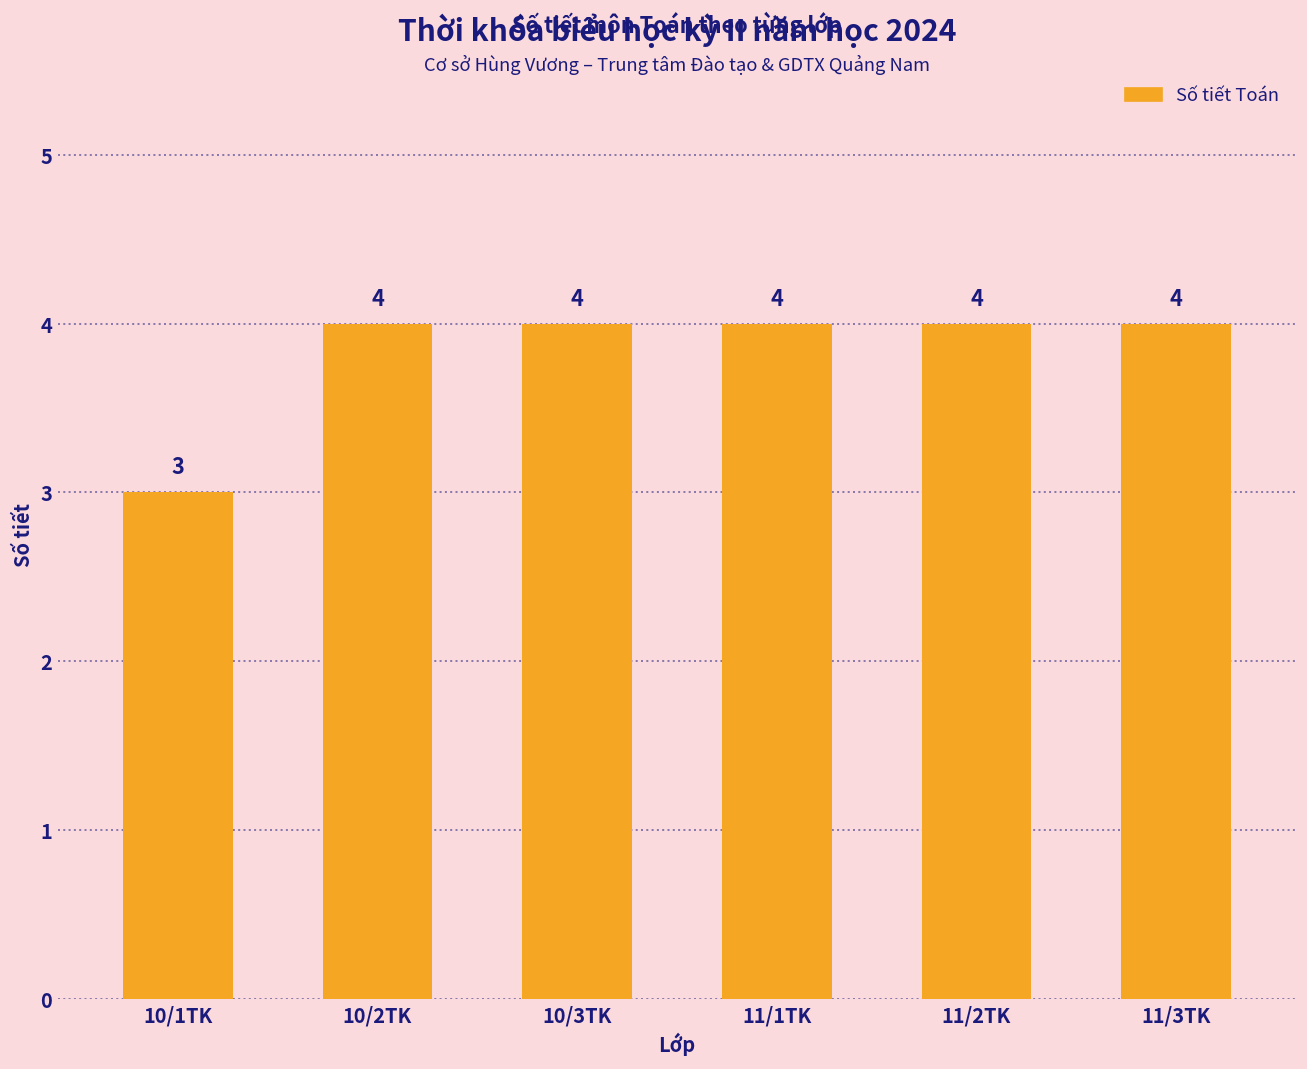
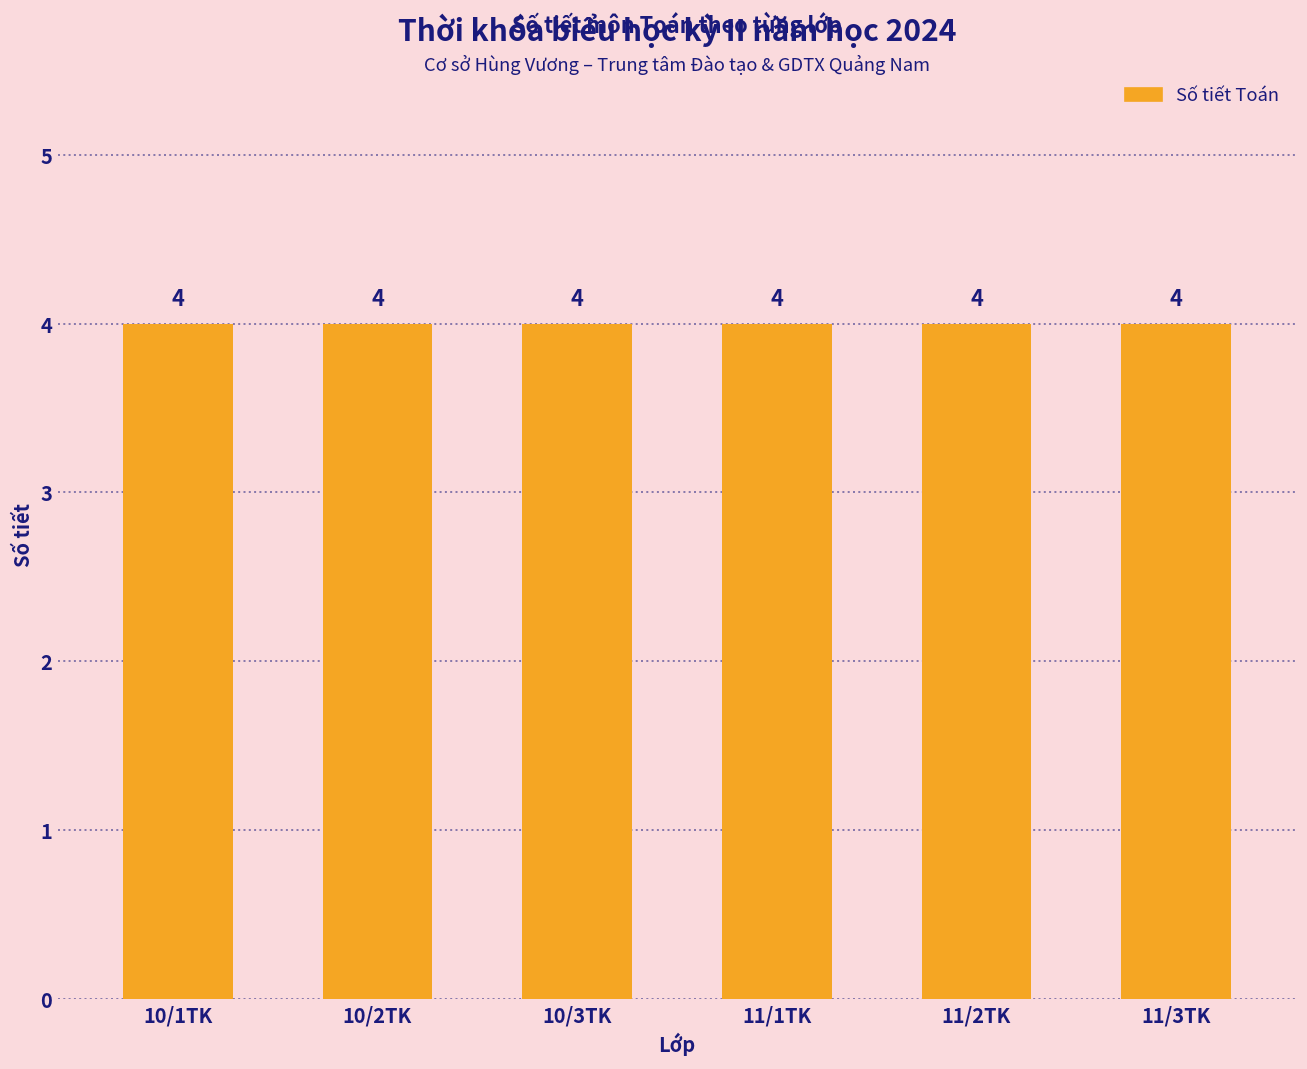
10/1TK: 3 -> 4
